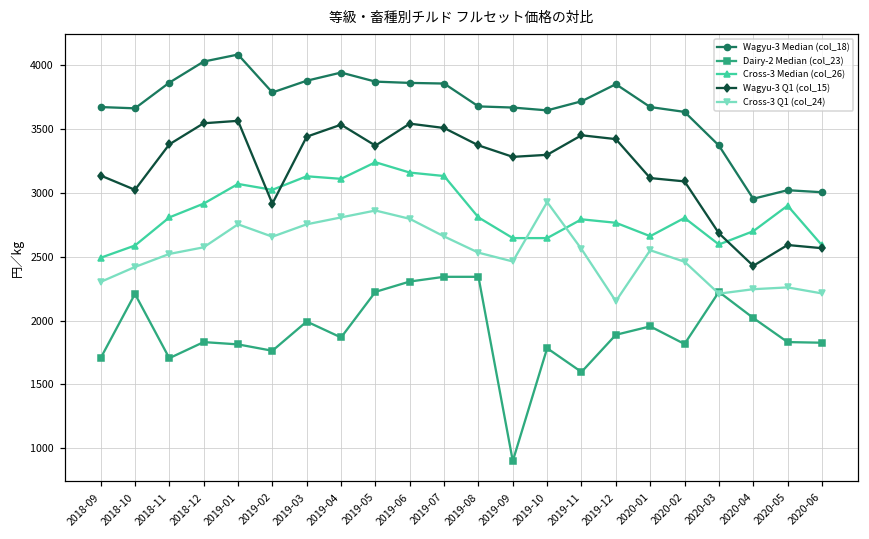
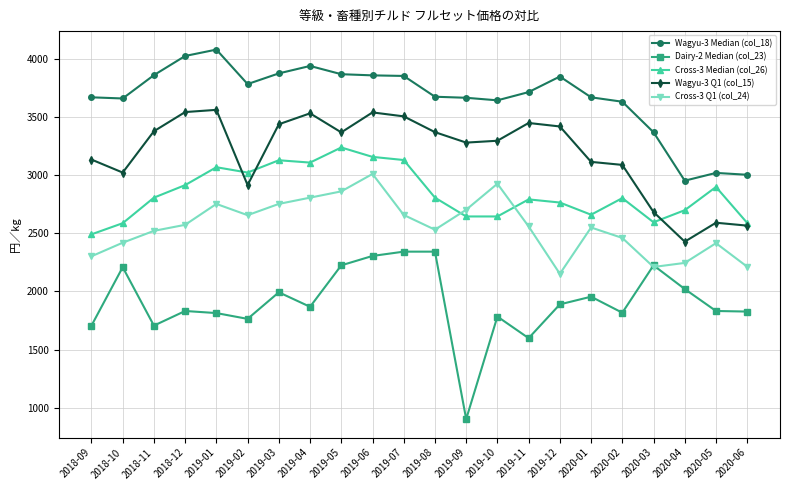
Cross-3 Q1 (col_24), 2019-06: 2800 -> 3010
Cross-3 Q1 (col_24), 2019-09: 2460 -> 2700
Cross-3 Q1 (col_24), 2020-05: 2260 -> 2420
